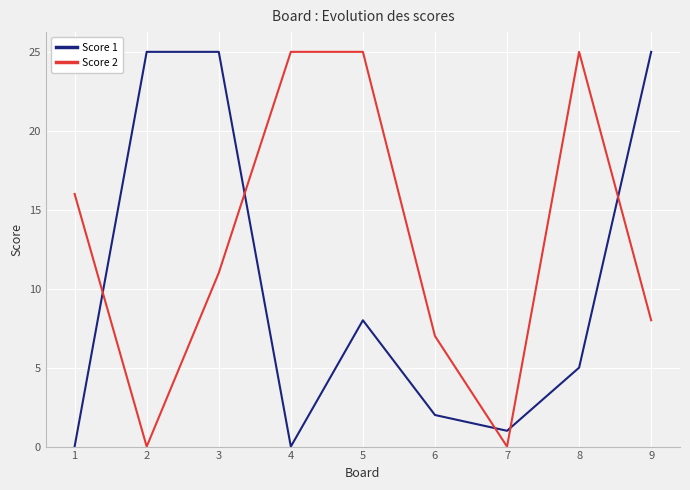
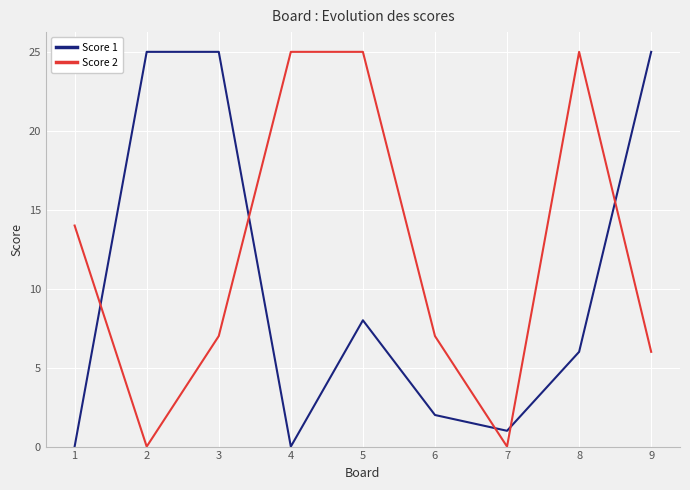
Score 2, 1: 16 -> 14
Score 2, 3: 11 -> 7
Score 1, 8: 5 -> 6
Score 2, 9: 8 -> 6
